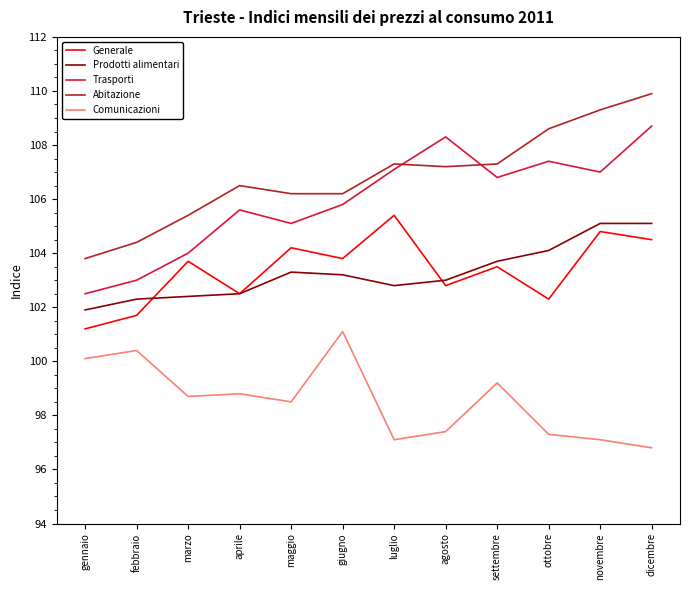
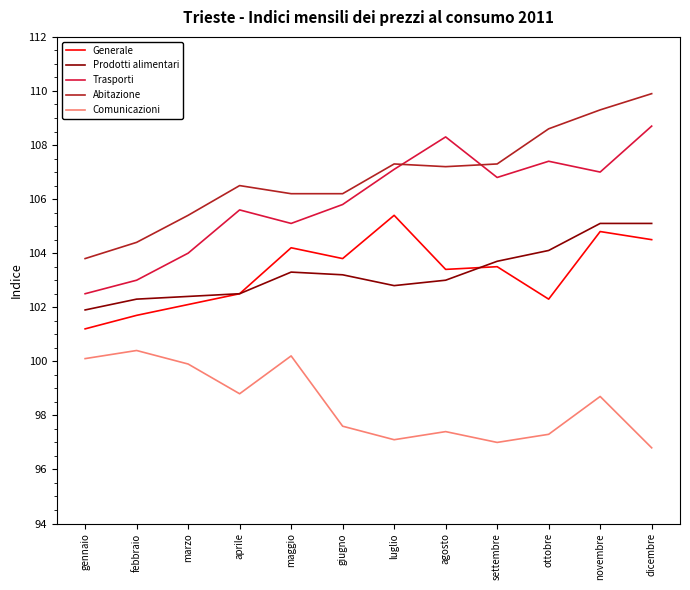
Generale, marzo: 103.7 -> 102.1
Comunicazioni, marzo: 98.7 -> 99.9
Comunicazioni, maggio: 98.5 -> 100.2
Comunicazioni, giugno: 101.1 -> 97.6
Generale, agosto: 102.8 -> 103.4
Comunicazioni, settembre: 99.2 -> 97.0
Comunicazioni, novembre: 97.1 -> 98.7
